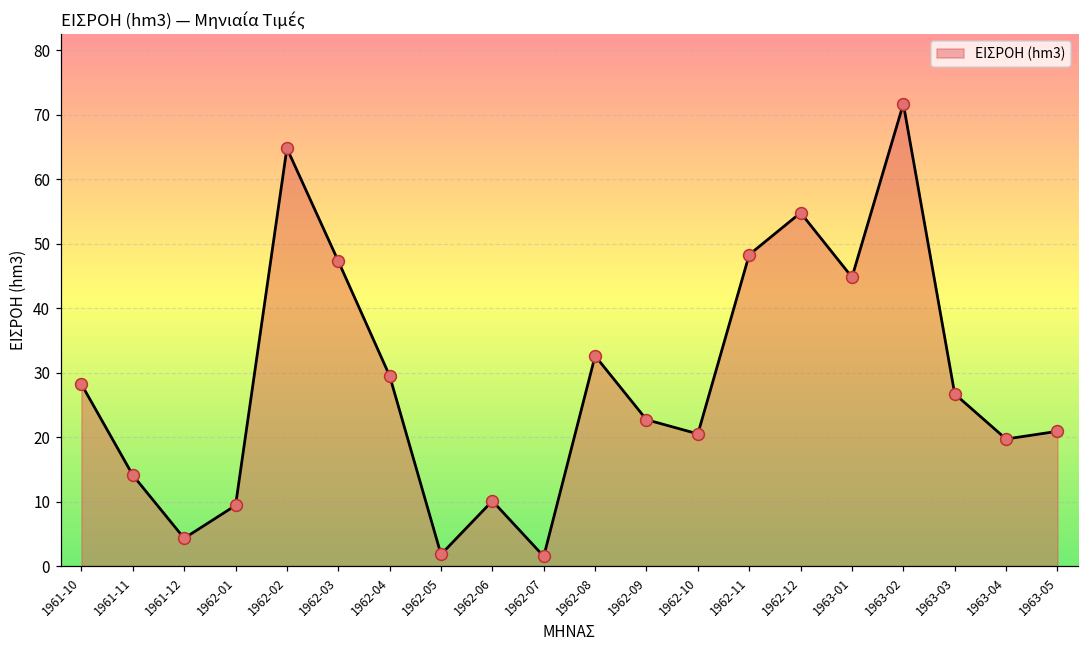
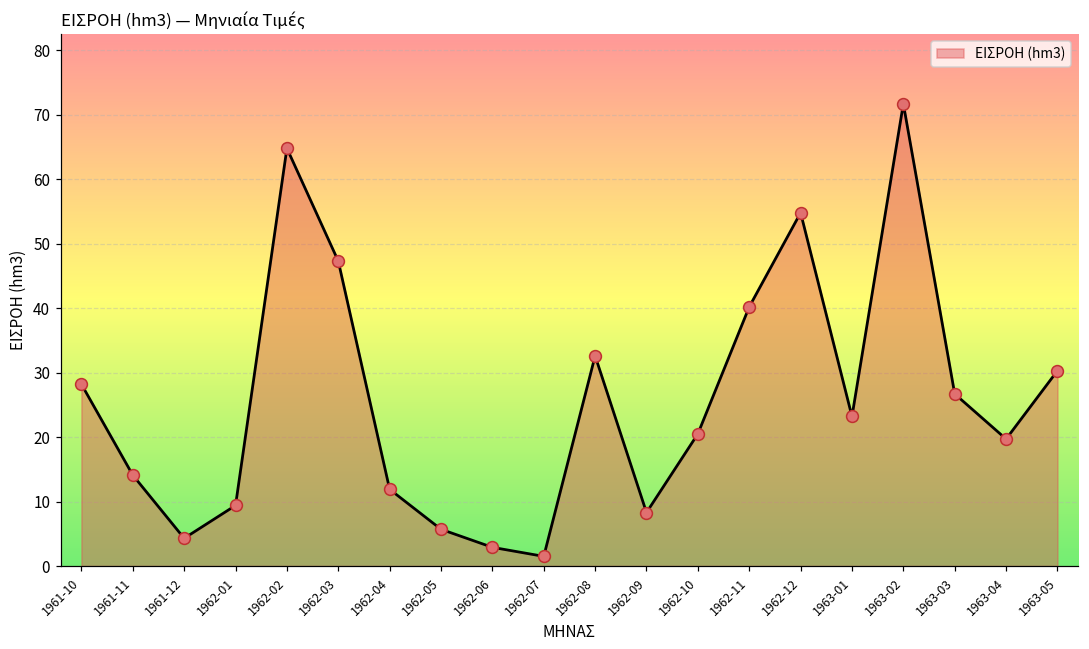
1962-04: 30 -> 12
1962-05: 2 -> 6
1962-06: 10 -> 3
1962-09: 23 -> 8
1962-11: 48 -> 40
1963-01: 45 -> 23
1963-05: 21 -> 30
